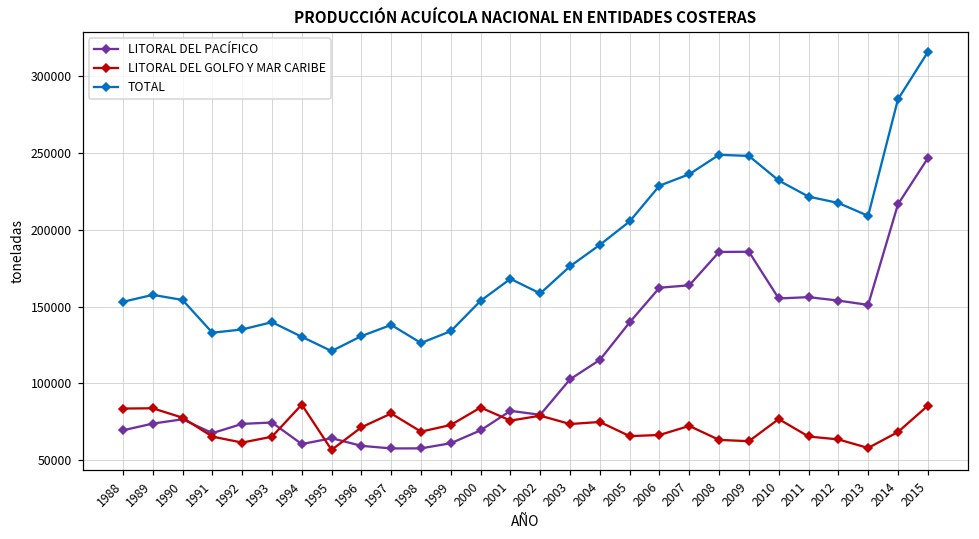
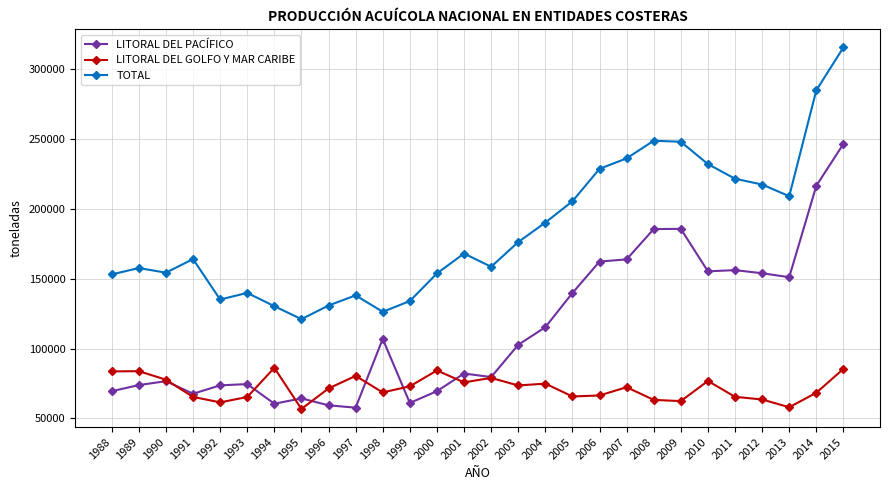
TOTAL, 1991: 133000 -> 164000
LITORAL DEL PACÍFICO, 1998: 58000 -> 107000
